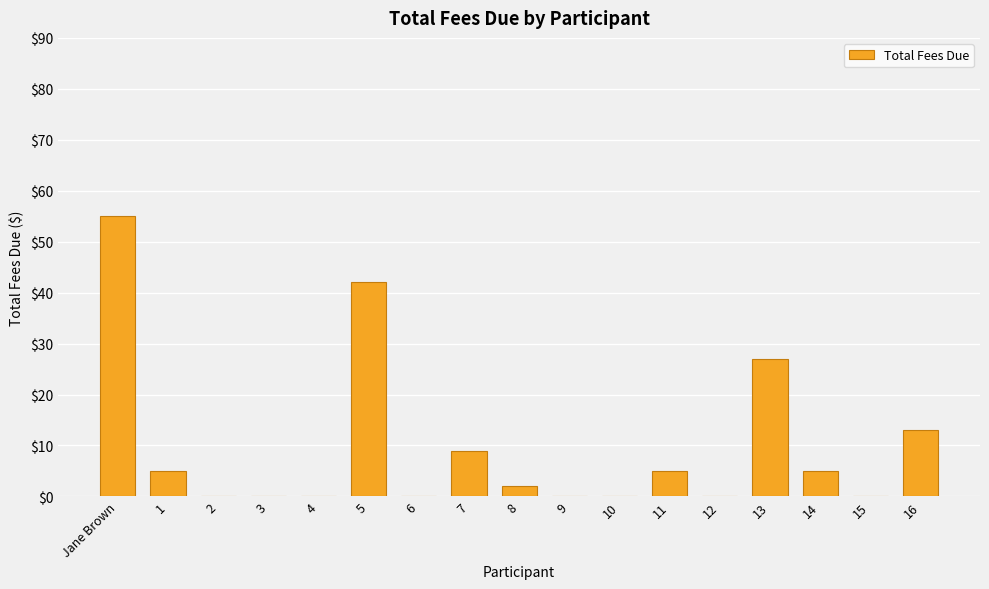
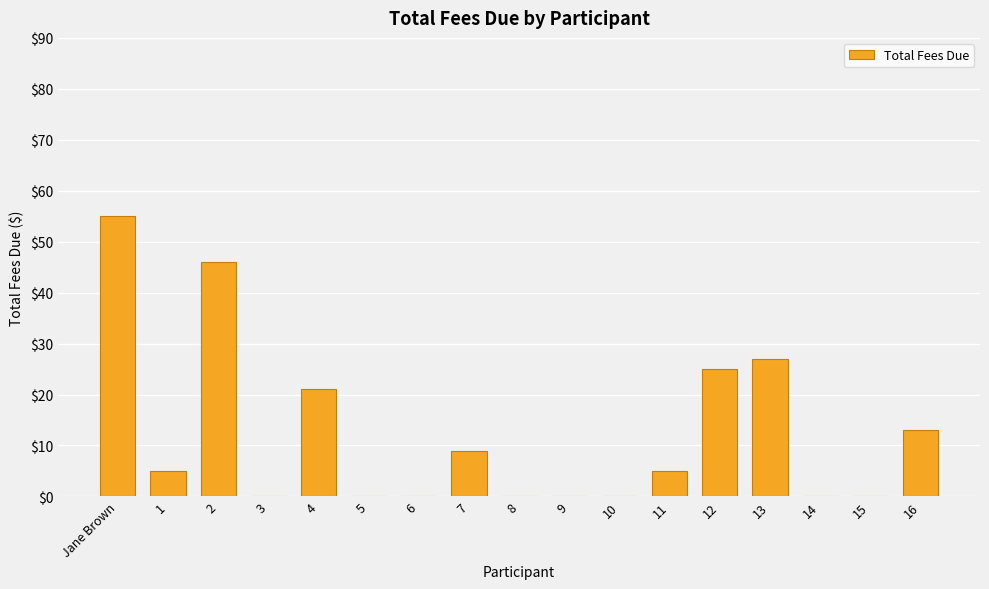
2: $0 -> $46
4: $0 -> $21
5: $42 -> $0
8: $2 -> $0
12: $0 -> $25
14: $5 -> $0
